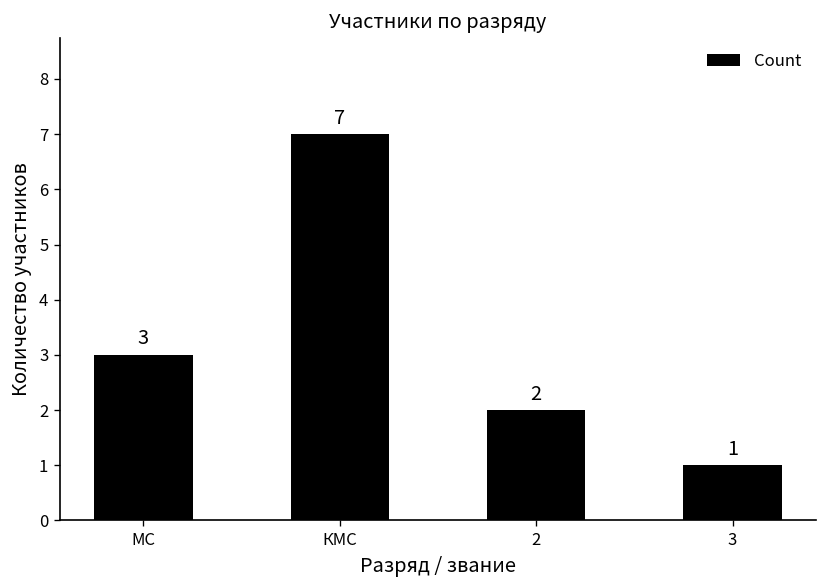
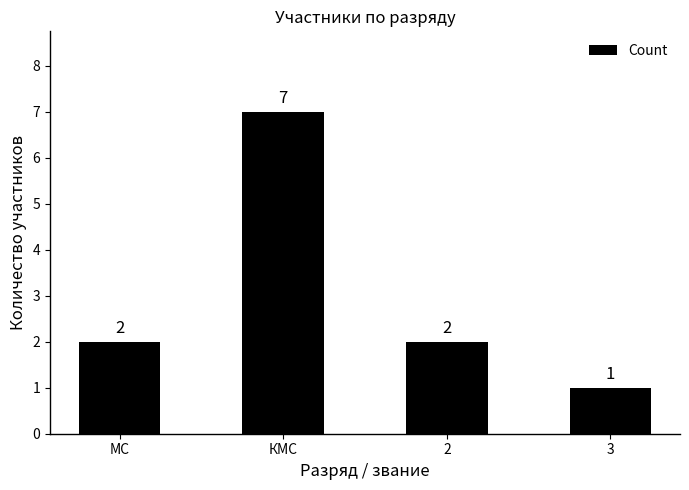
МС: 3 -> 2
